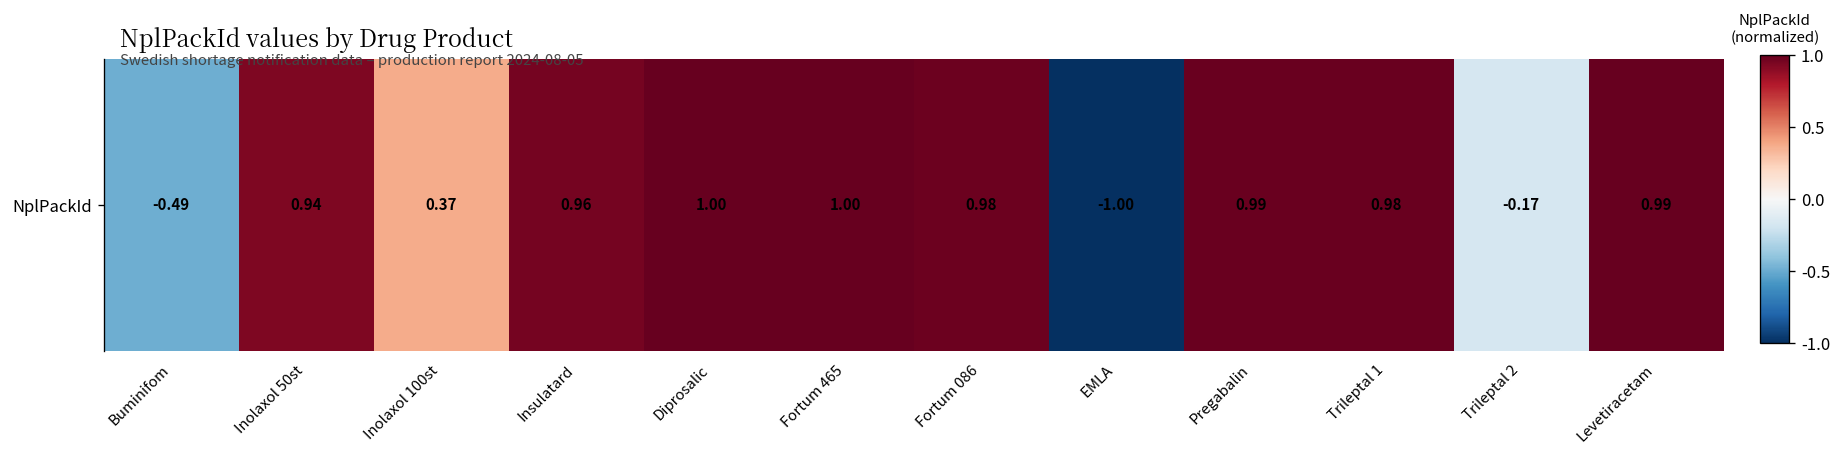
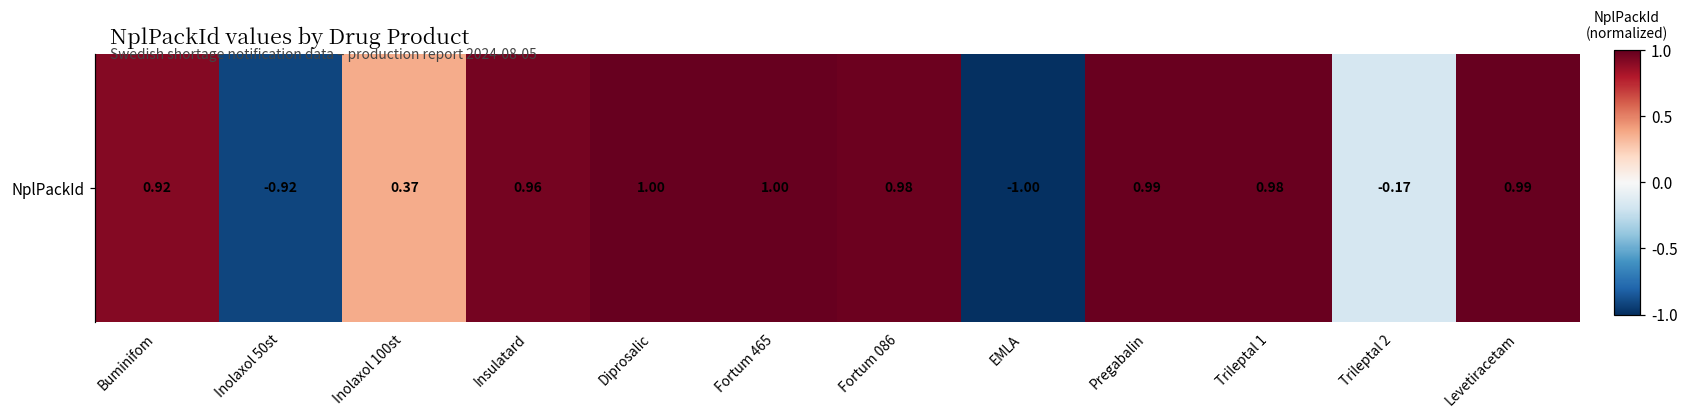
NplPackId, Buminifom: -0.49 -> 0.92
NplPackId, Inolaxol 50st: 0.94 -> -0.92
